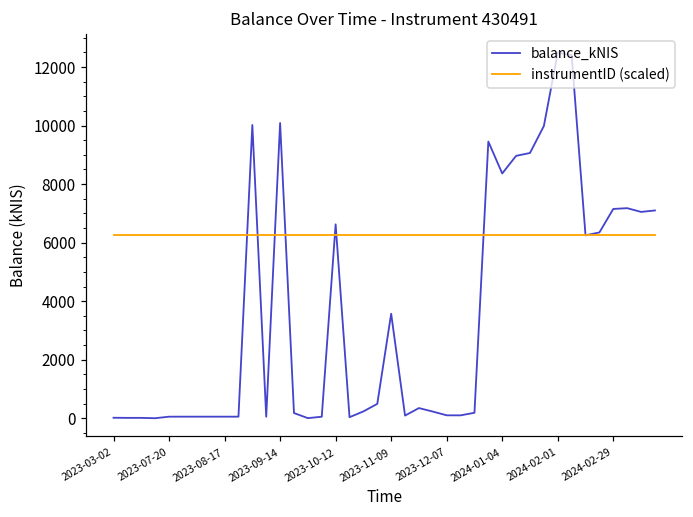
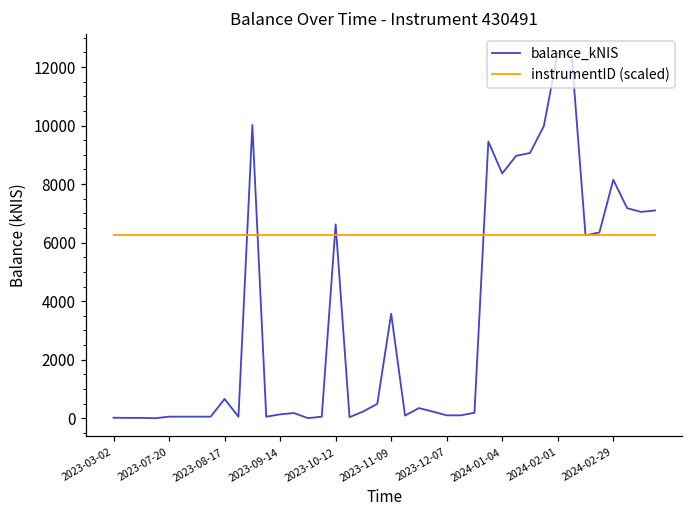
balance_kNIS, 2023-08-17: 100 -> 700
balance_kNIS, 2023-09-14: 10100 -> 100
balance_kNIS, 2024-02-29: 7200 -> 8100
